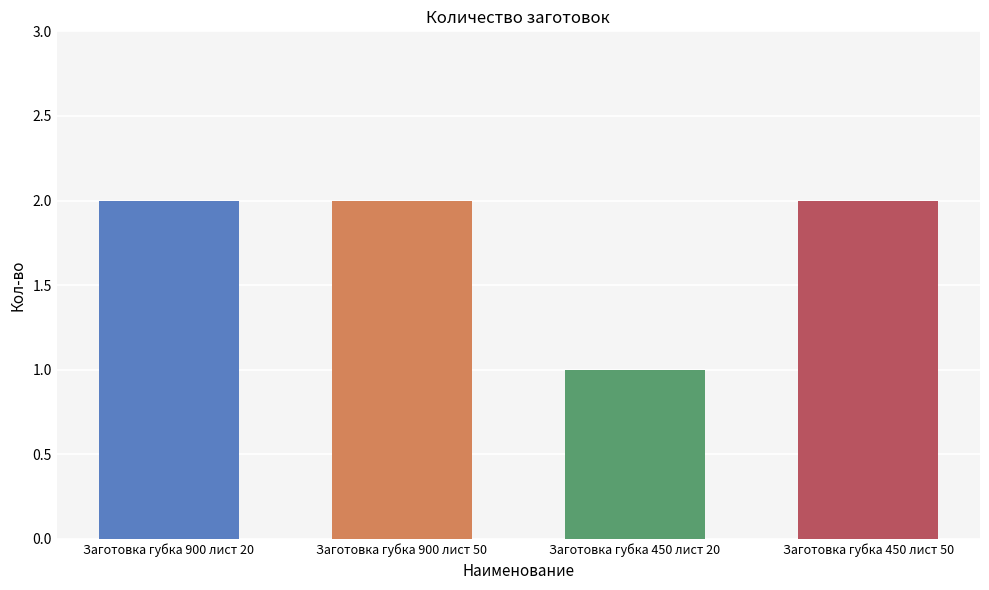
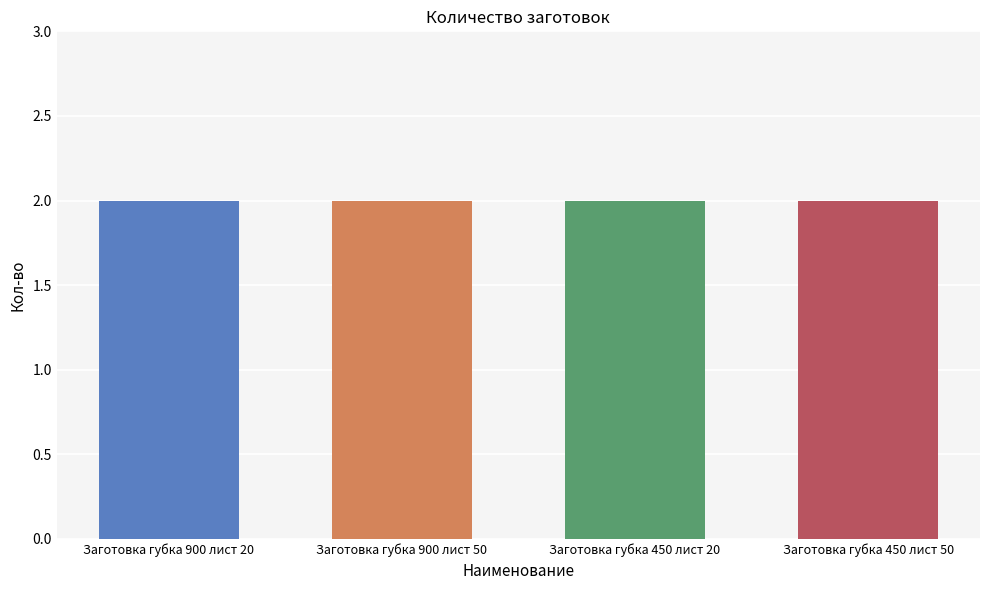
Заготовка губка 450 лист 20: 1 -> 2
